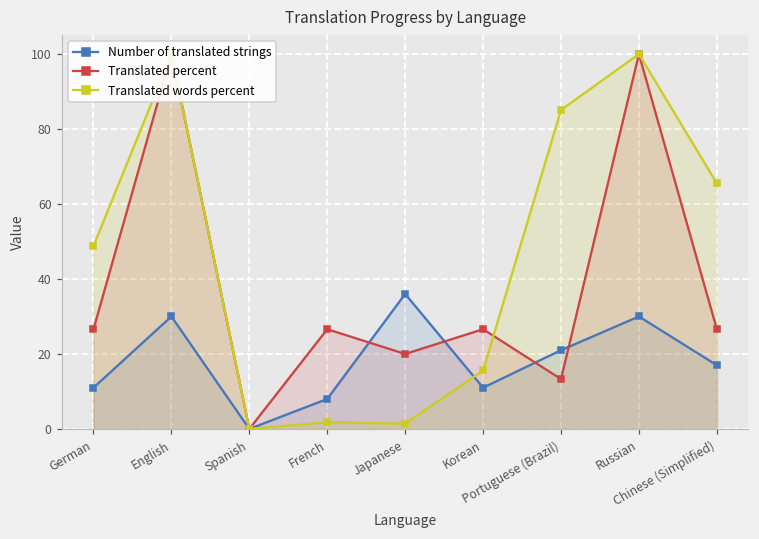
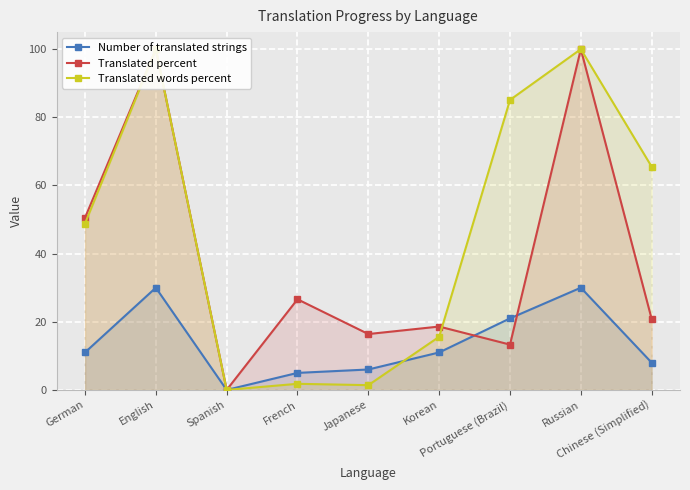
Translated percent, German: 27 -> 51
Number of translated strings, French: 8 -> 5
Number of translated strings, Japanese: 36 -> 6
Translated percent, Japanese: 20 -> 16
Translated percent, Korean: 27 -> 19
Number of translated strings, Chinese (Simplified): 17 -> 8
Translated percent, Chinese (Simplified): 27 -> 21
